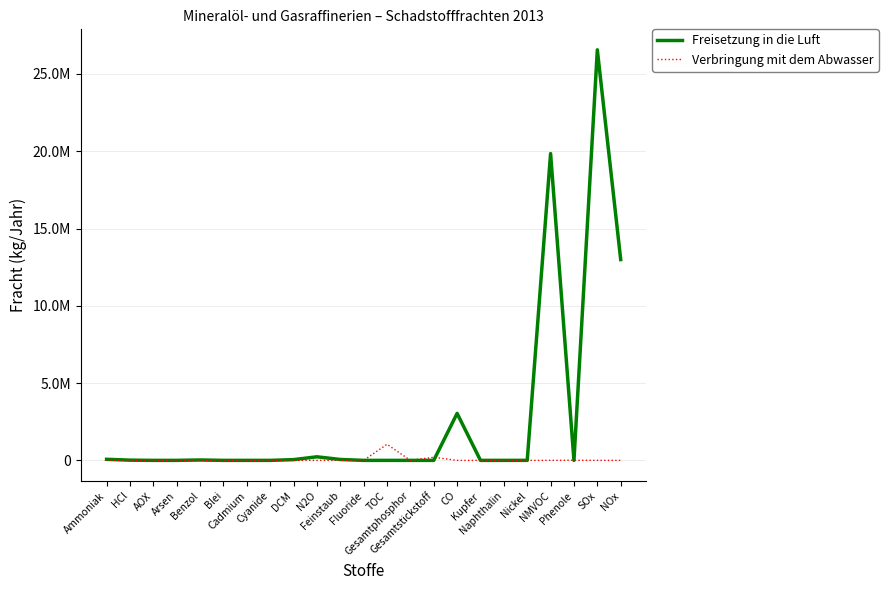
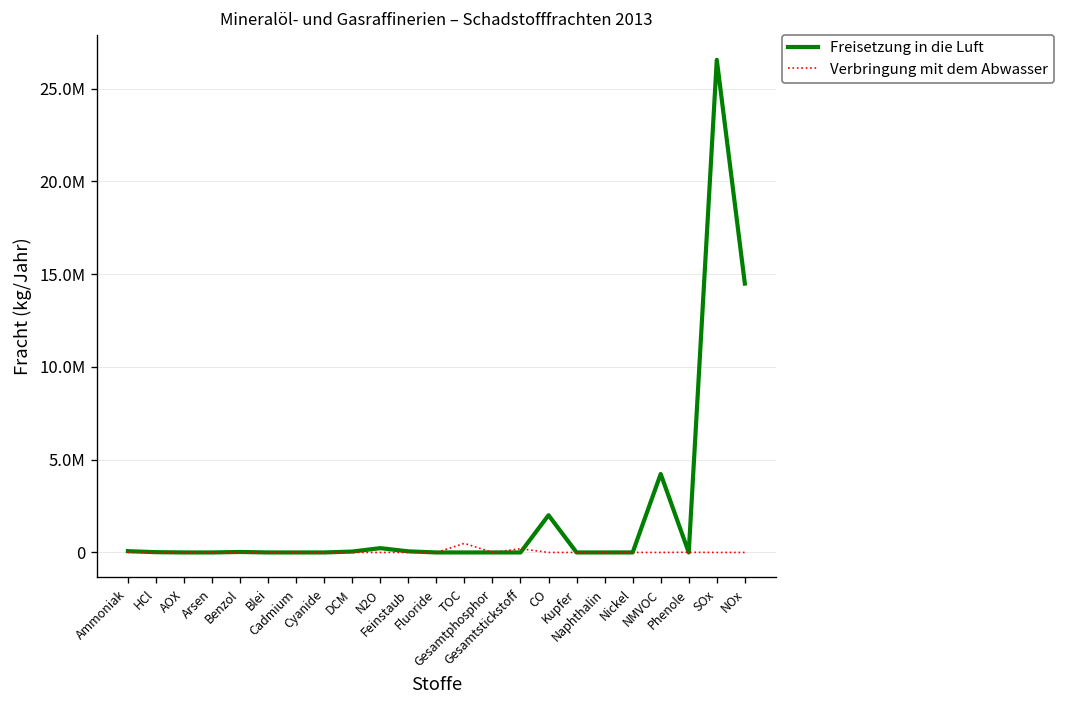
Verbringung mit dem Abwasser, TOC: 1000000 -> 500000
Freisetzung in die Luft, CO: 3000000 -> 2000000
Freisetzung in die Luft, NMVOC: 19800000 -> 4200000
Freisetzung in die Luft, NOx: 13000000 -> 14500000
